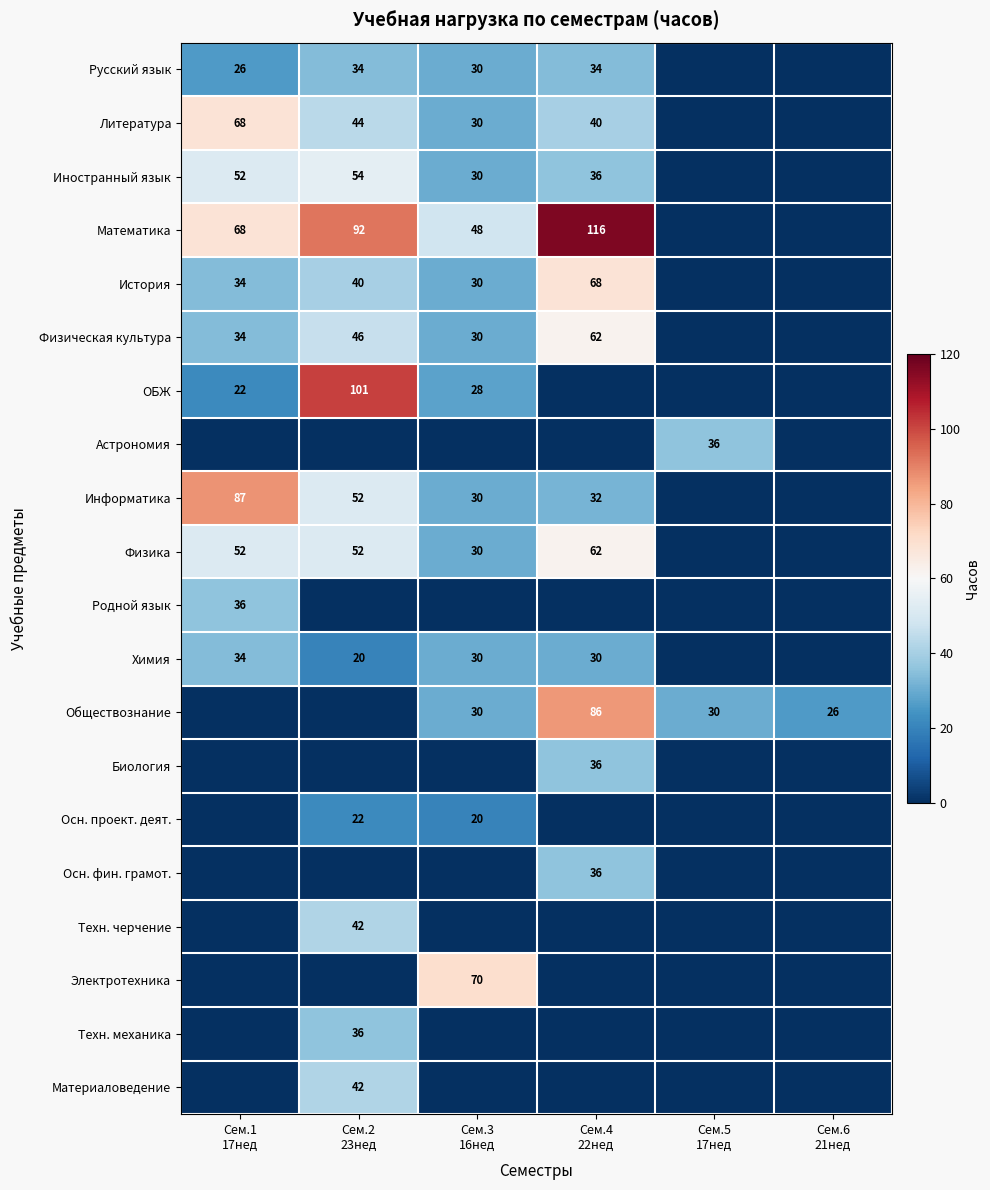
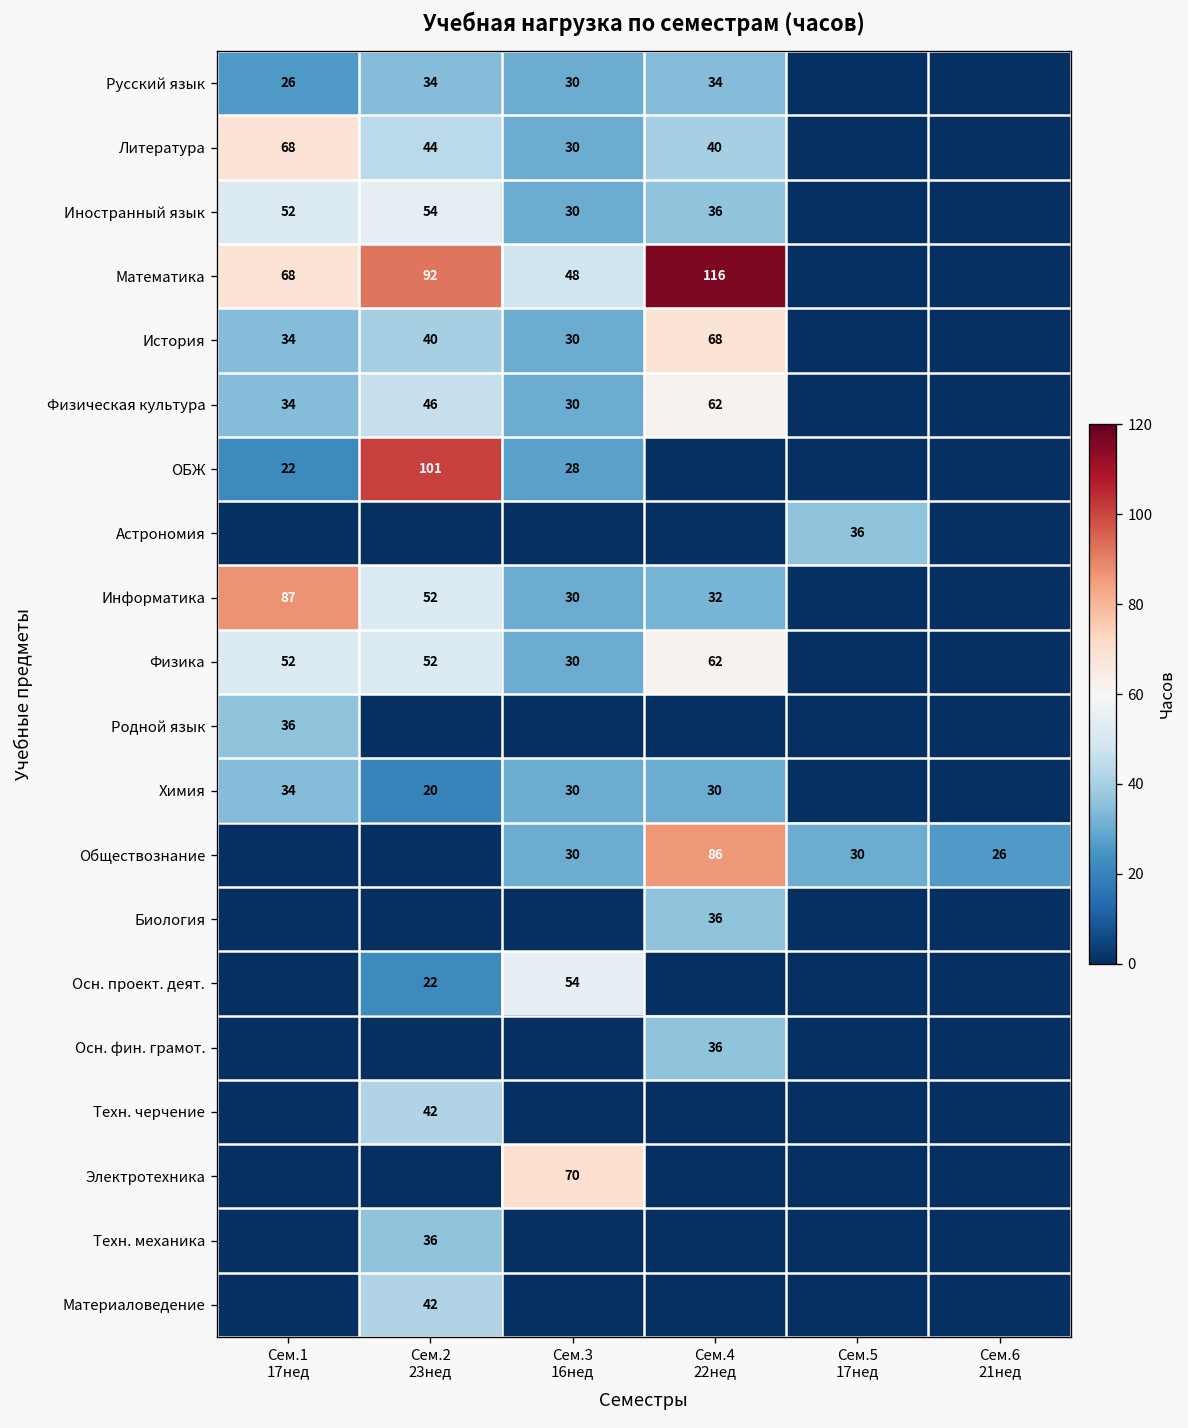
Осн. проект. деят., Сем.3 16нед: 20 -> 54
